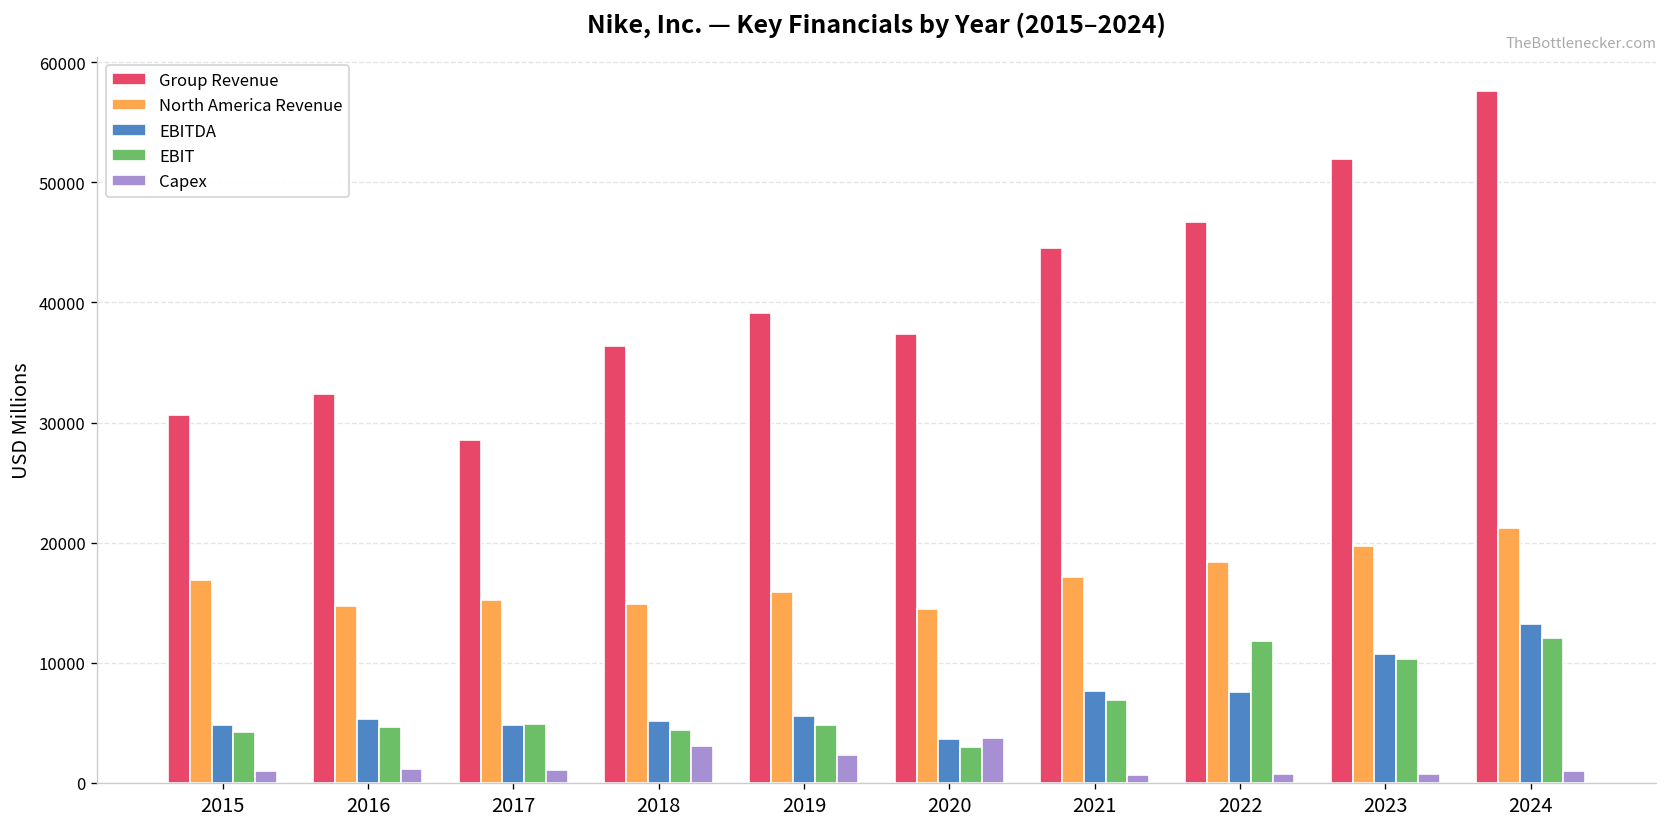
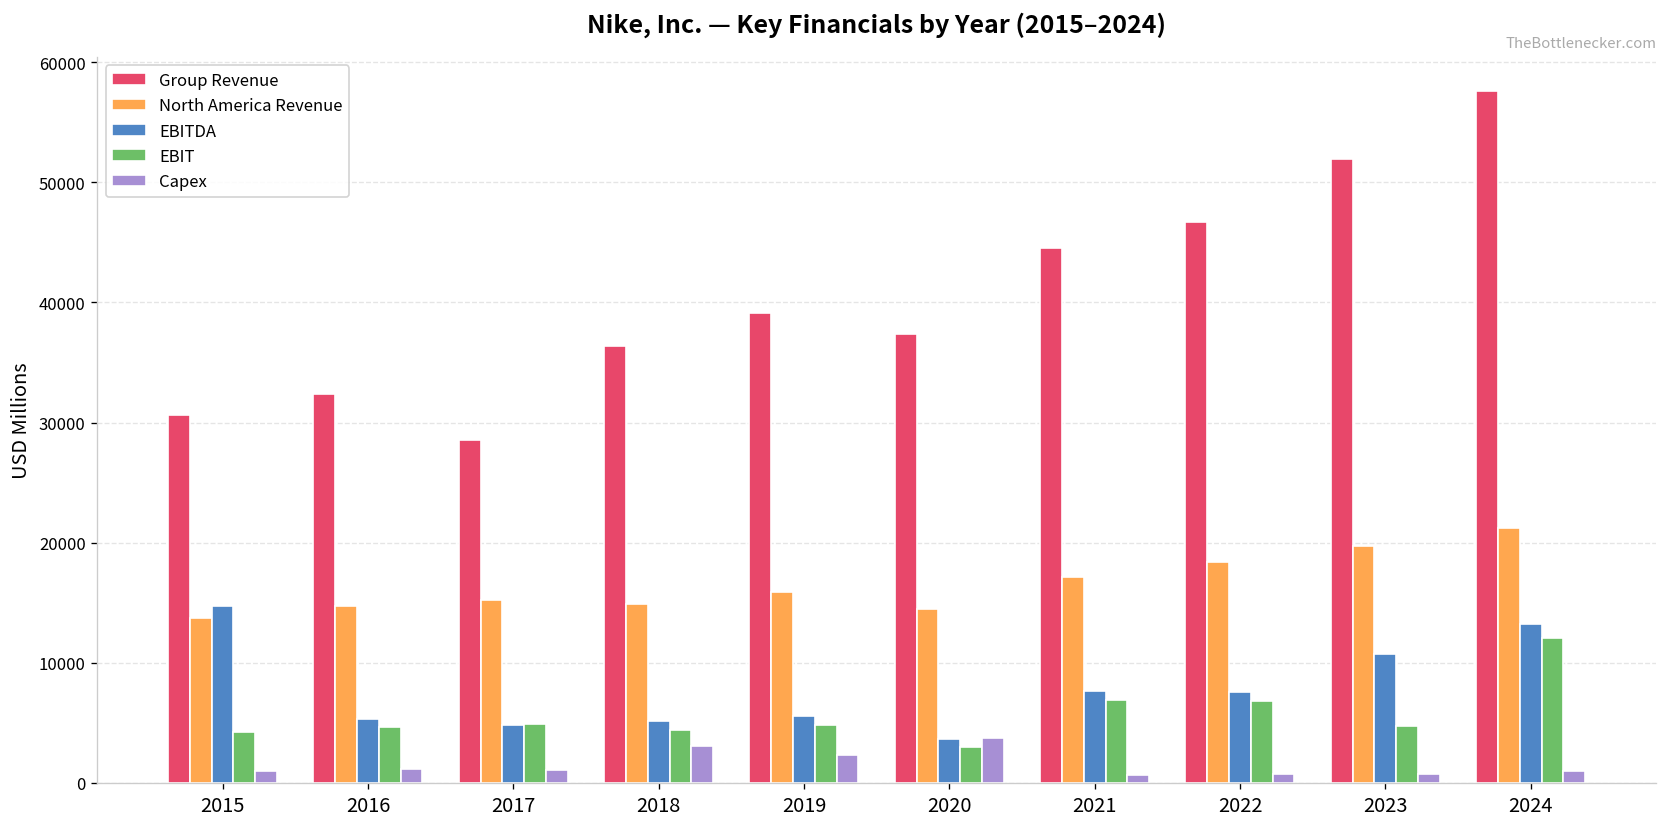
North America Revenue, 2015: 16900 -> 13700
EBITDA, 2015: 4800 -> 14700
EBIT, 2022: 11800 -> 6900
EBIT, 2023: 10300 -> 4800
